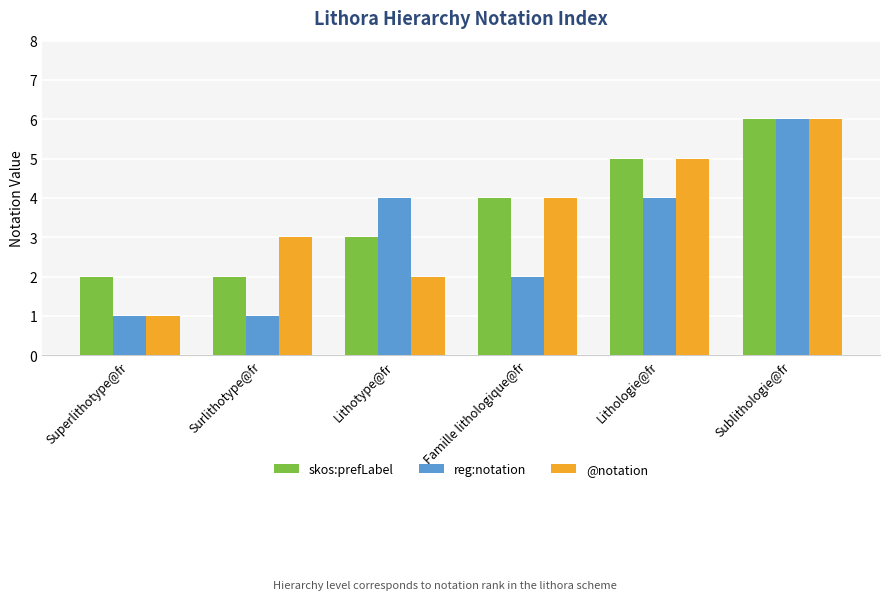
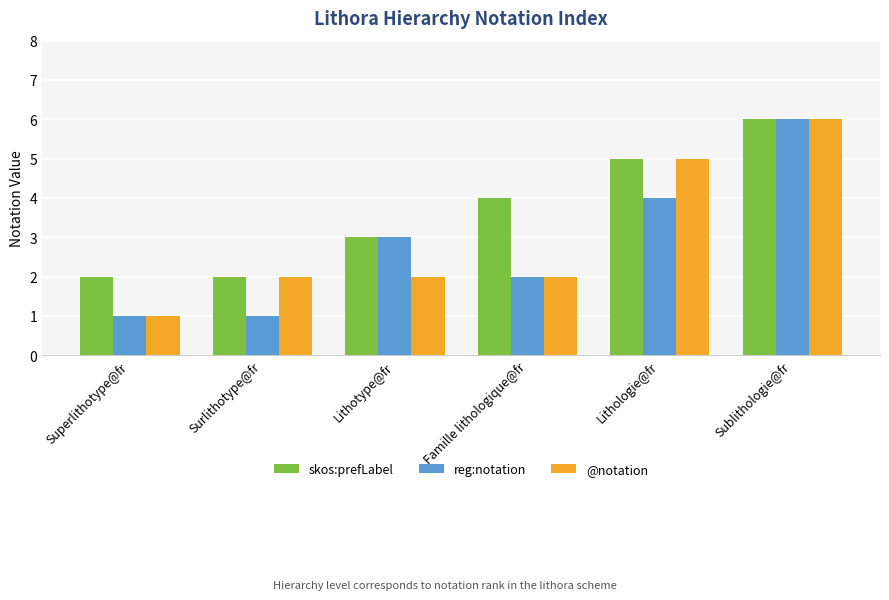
@notation, Surlithotype@fr: 3 -> 2
reg:notation, Lithotype@fr: 4 -> 3
@notation, Famille lithologique@fr: 4 -> 2
